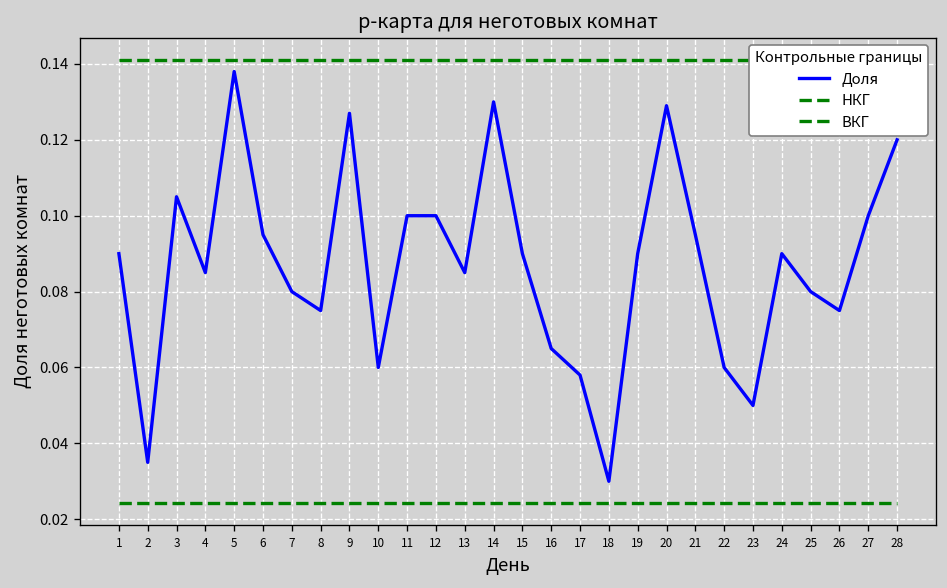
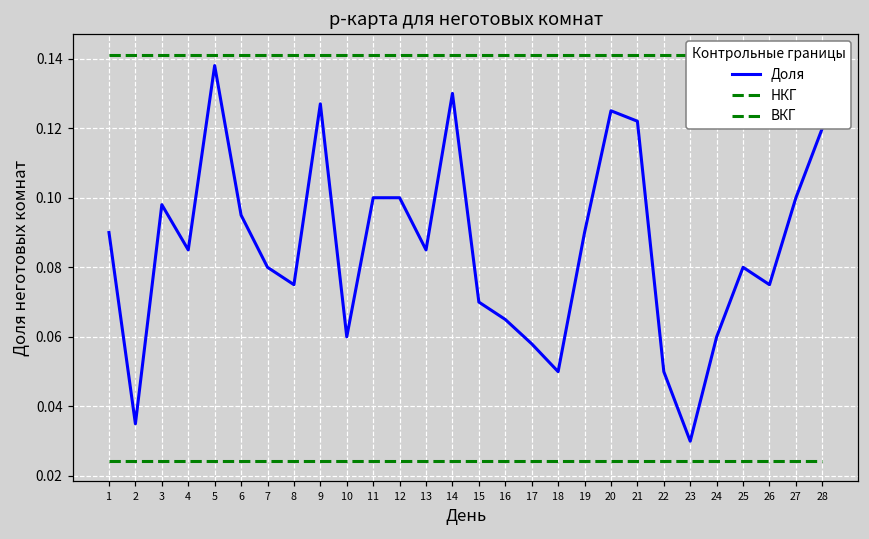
Доля, 3: 0.105 -> 0.098
Доля, 15: 0.09 -> 0.07
Доля, 18: 0.03 -> 0.05
Доля, 20: 0.129 -> 0.125
Доля, 21: 0.095 -> 0.122
Доля, 22: 0.06 -> 0.05
Доля, 23: 0.05 -> 0.03
Доля, 24: 0.09 -> 0.06
